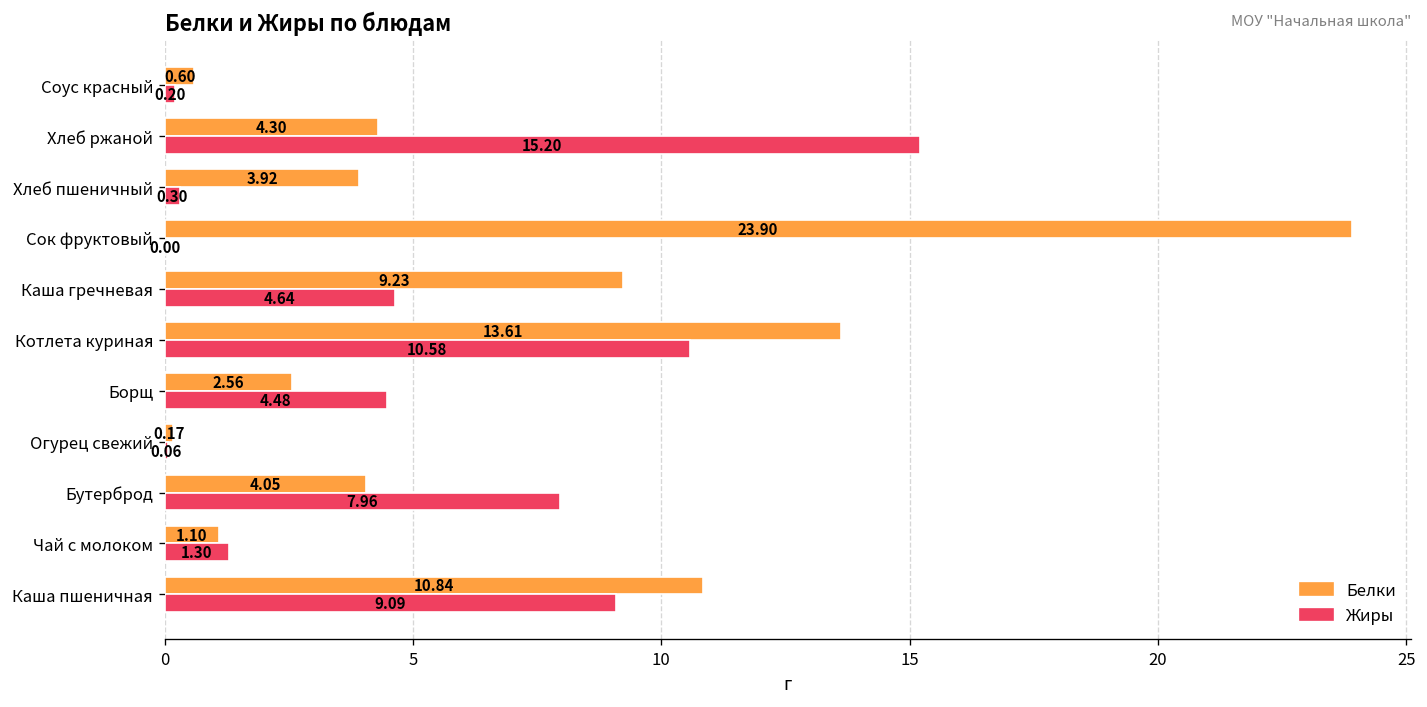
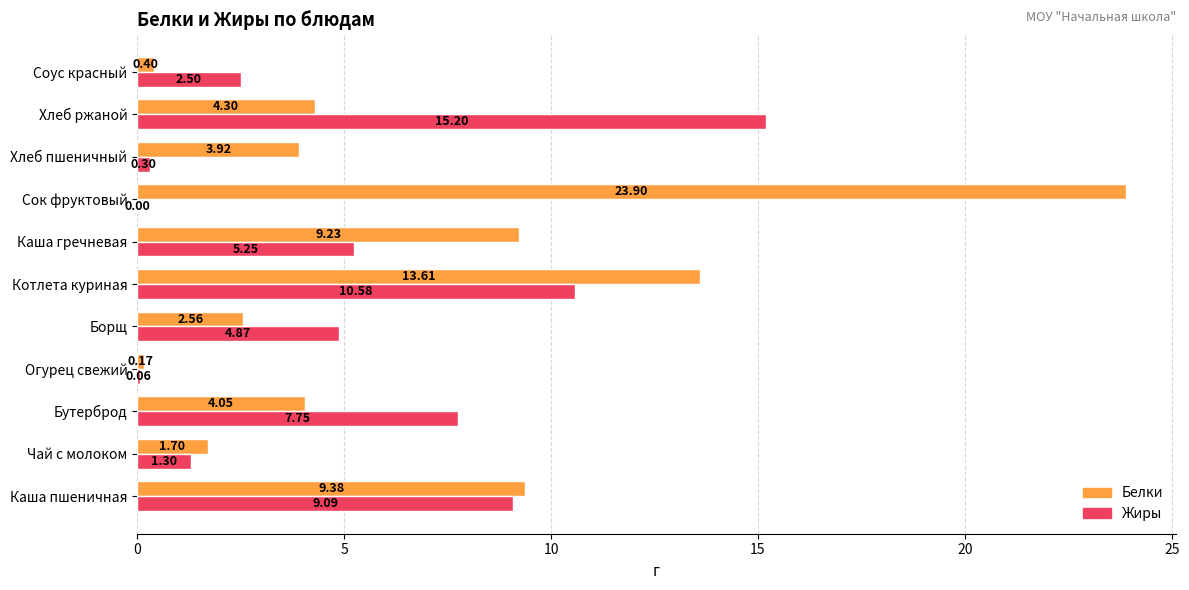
Белки, Соус красный: 0.60 -> 0.40
Жиры, Соус красный: 0.20 -> 2.50
Жиры, Каша гречневая: 4.64 -> 5.25
Жиры, Борщ: 4.48 -> 4.87
Жиры, Бутерброд: 7.96 -> 7.75
Белки, Чай с молоком: 1.10 -> 1.70
Белки, Каша пшеничная: 10.84 -> 9.38
